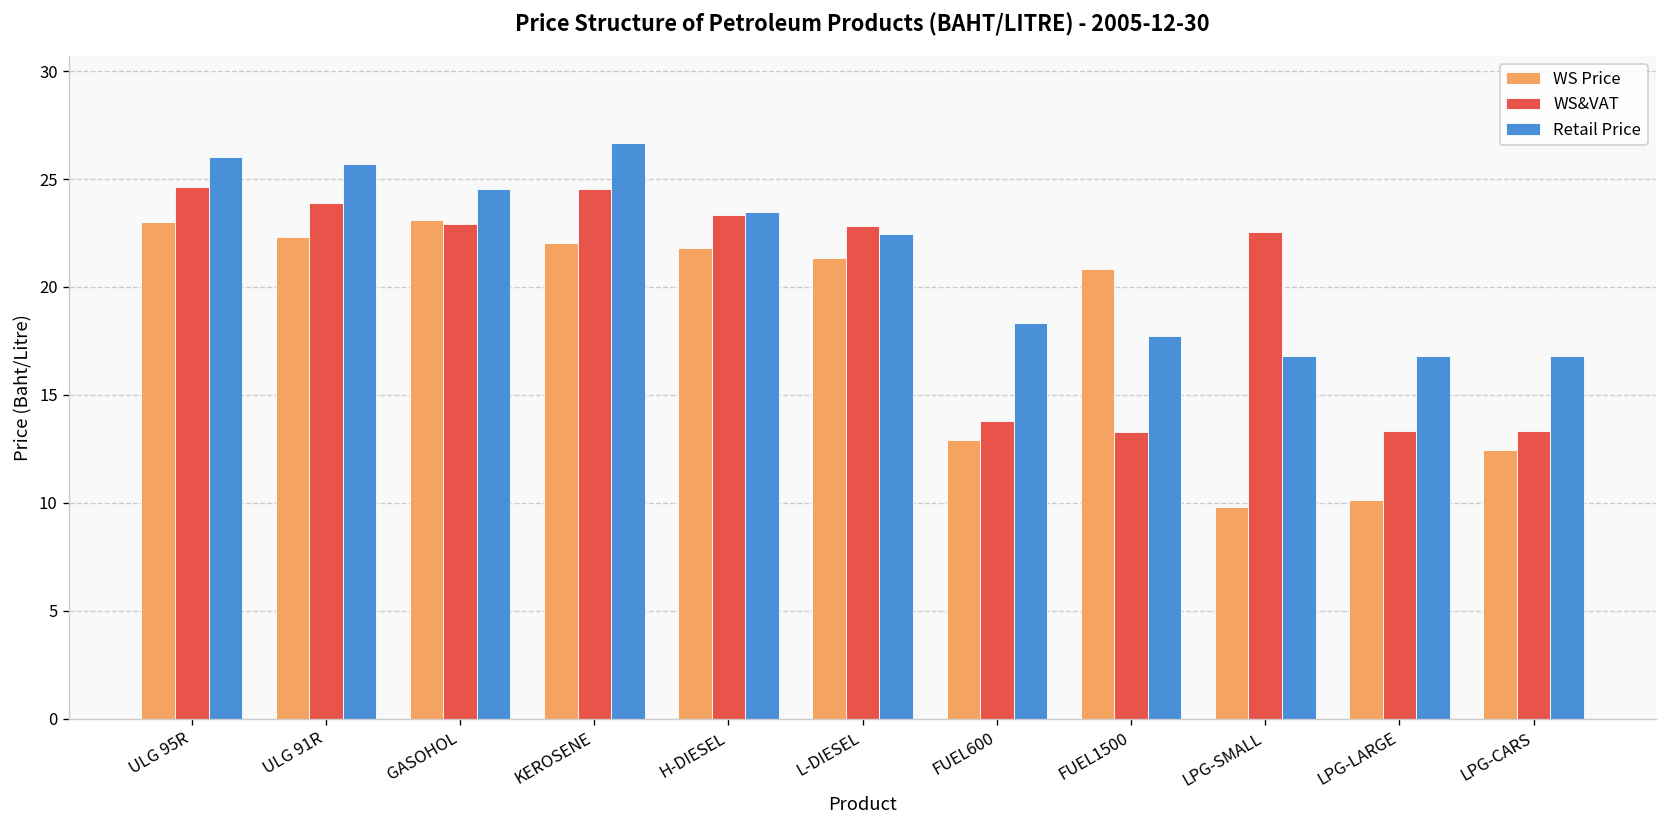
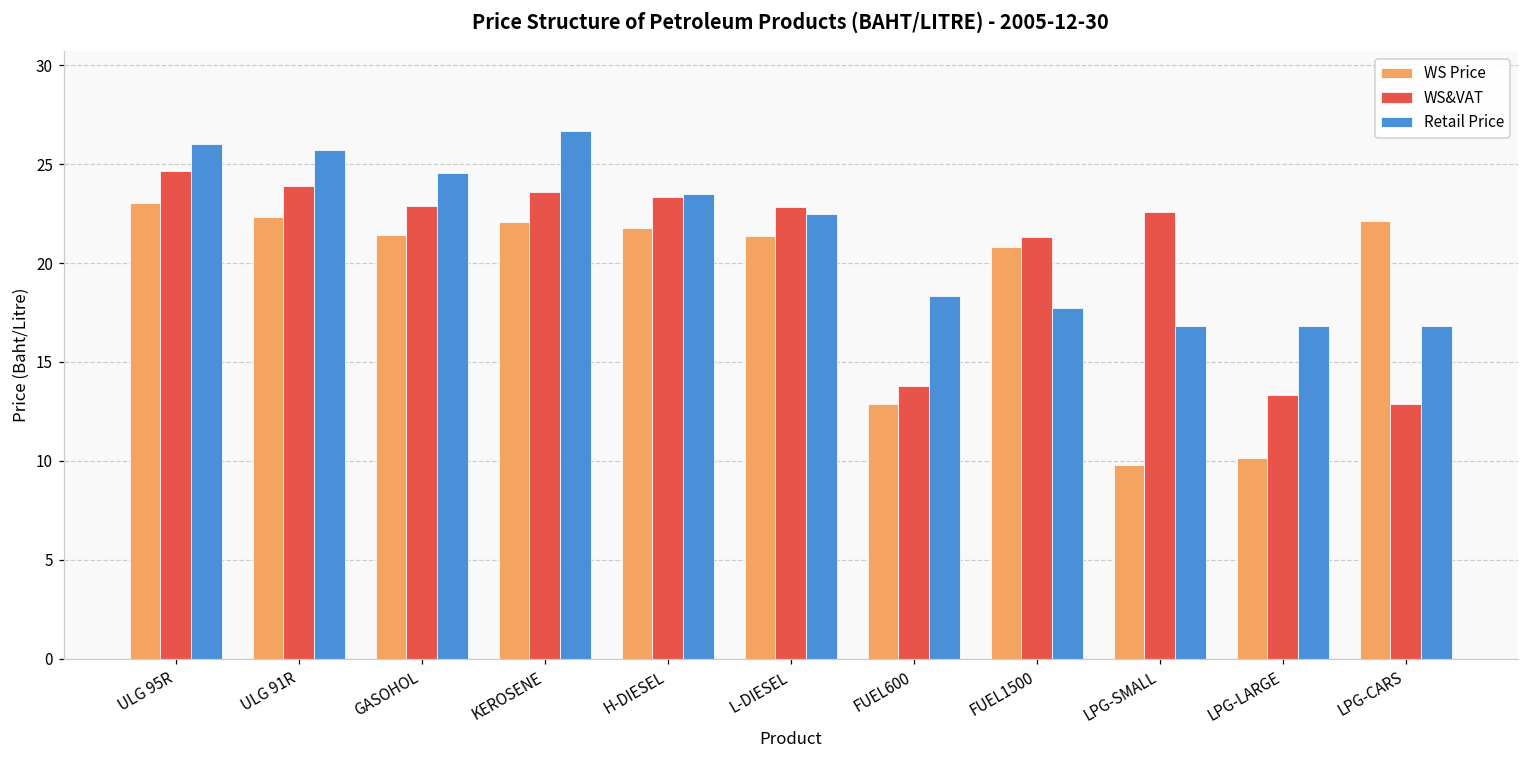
WS Price, GASOHOL: 23.1 -> 21.4
WS&VAT, KEROSENE: 24.5 -> 23.6
WS&VAT, FUEL1500: 13.3 -> 21.3
WS Price, LPG-CARS: 12.5 -> 22.1
WS&VAT, LPG-CARS: 13.3 -> 12.9
